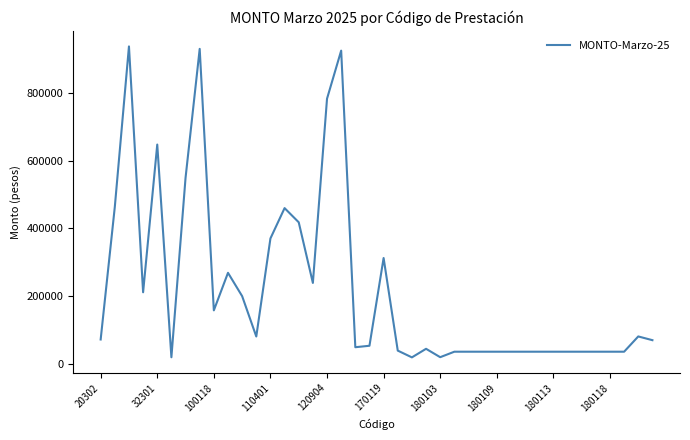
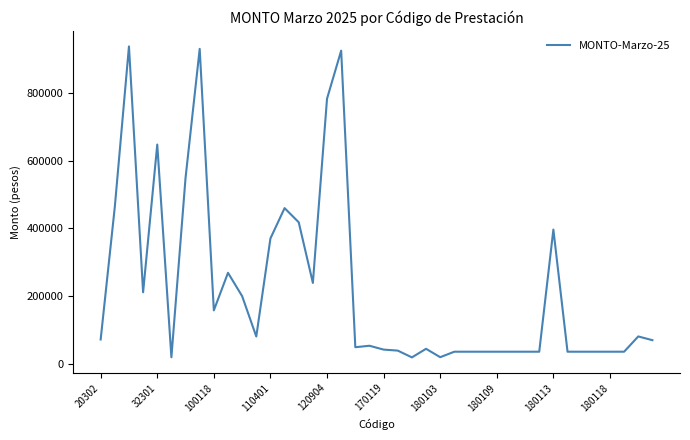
170119: 310000 -> 40000
180113: 40000 -> 400000
